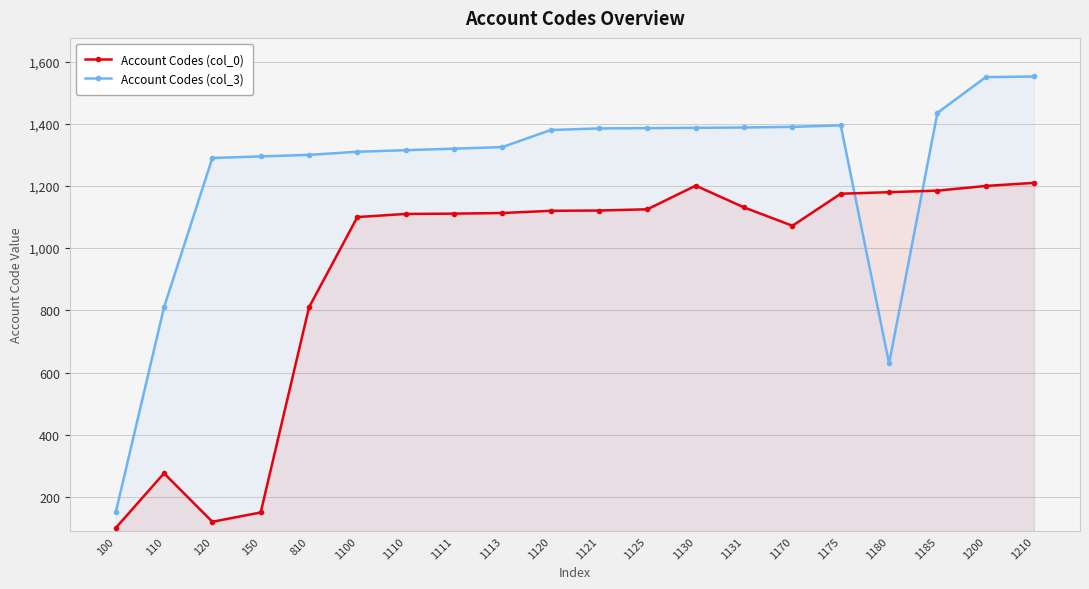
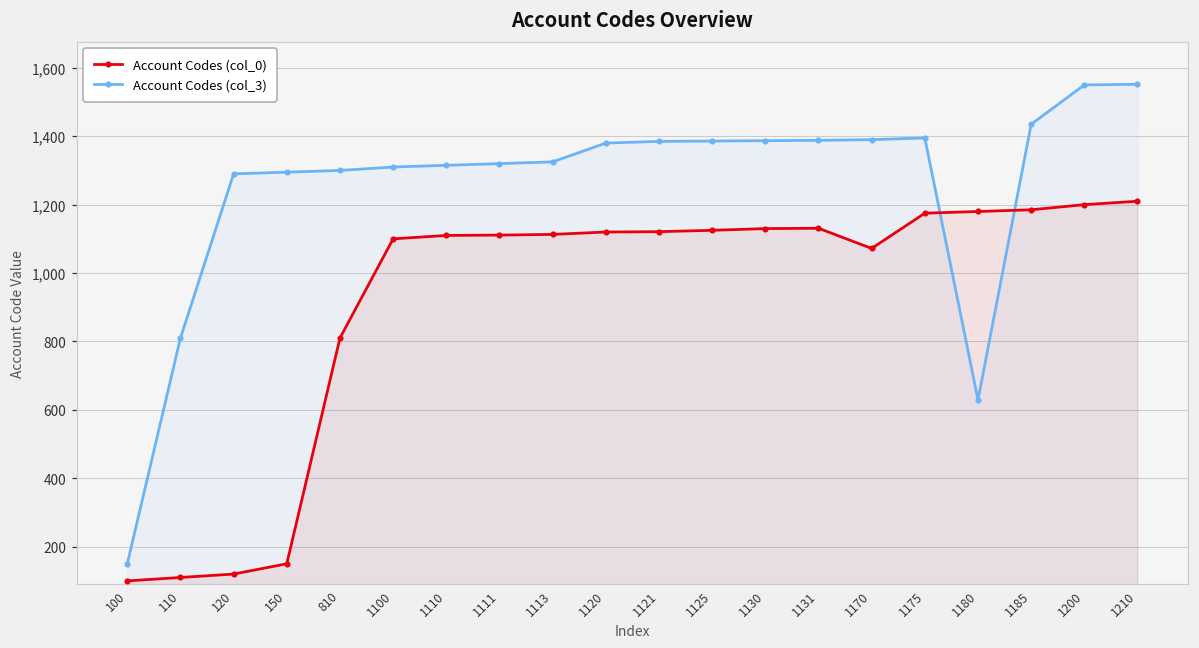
Account Codes (col_0), 110: 280 -> 110
Account Codes (col_0), 1130: 1,200 -> 1,130
